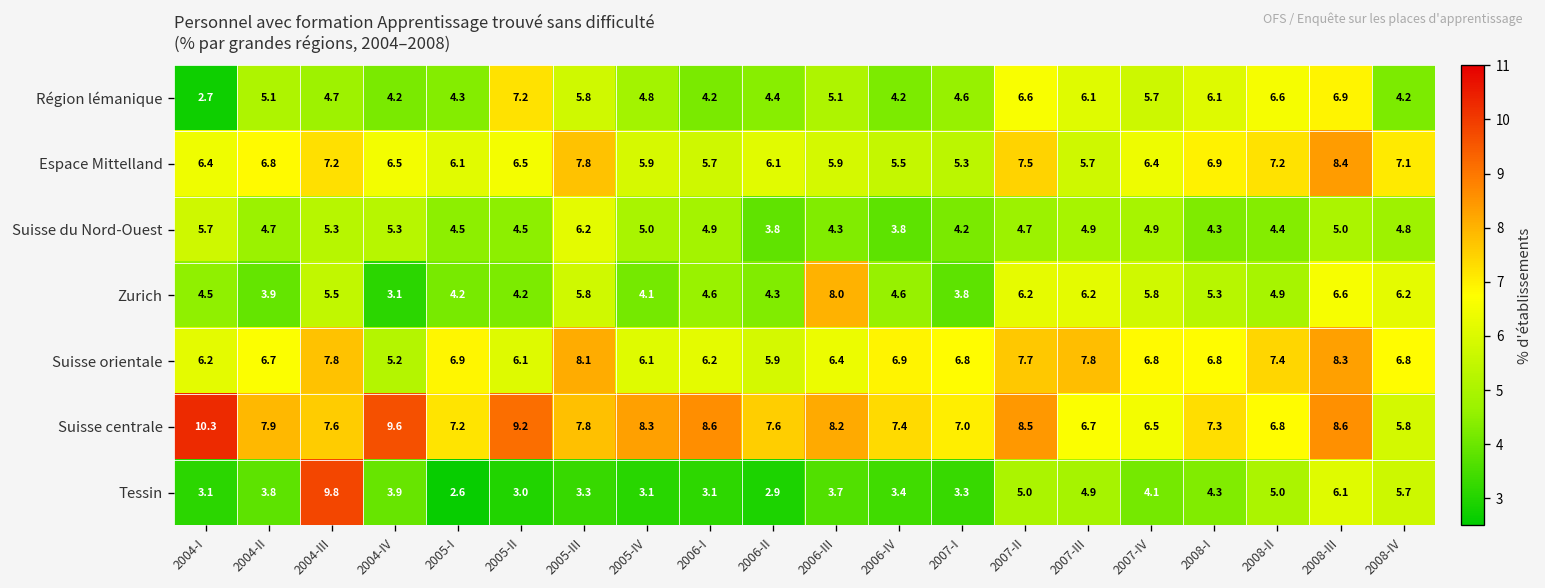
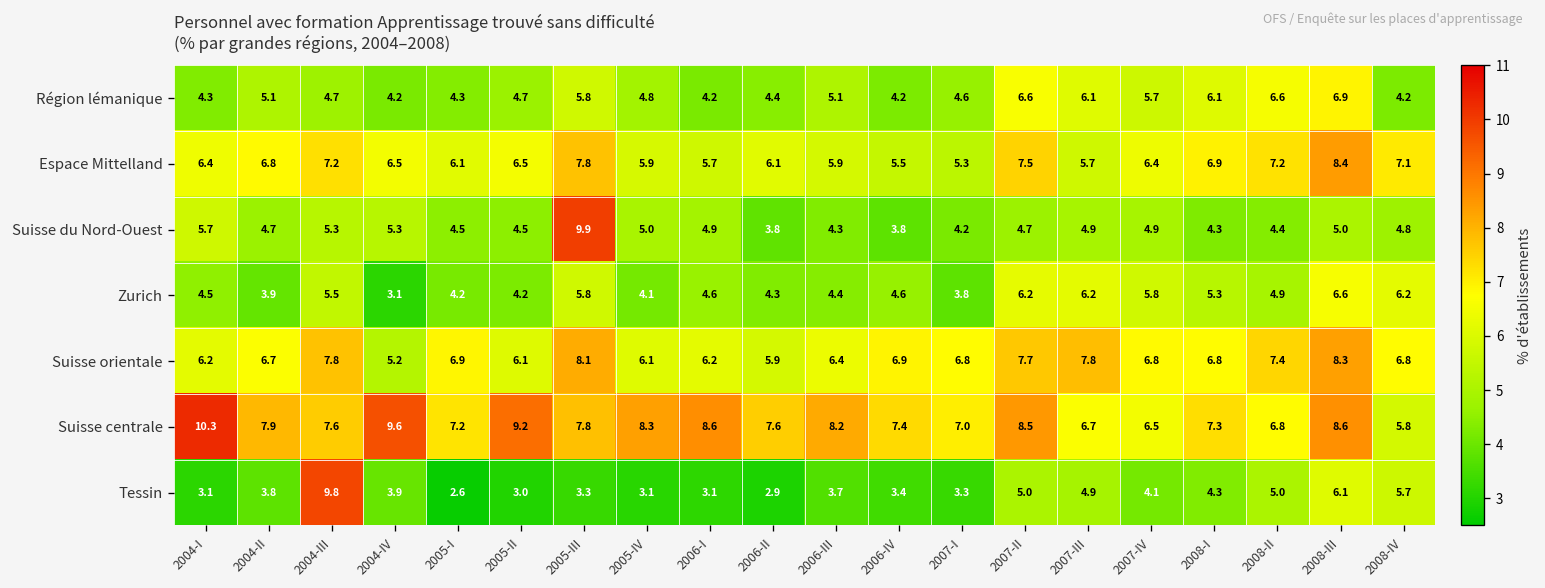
Région lémanique, 2004-I: 2.7 -> 4.3
Région lémanique, 2005-II: 7.2 -> 4.7
Suisse du Nord-Ouest, 2005-III: 6.2 -> 9.9
Zurich, 2006-III: 8.0 -> 4.4
